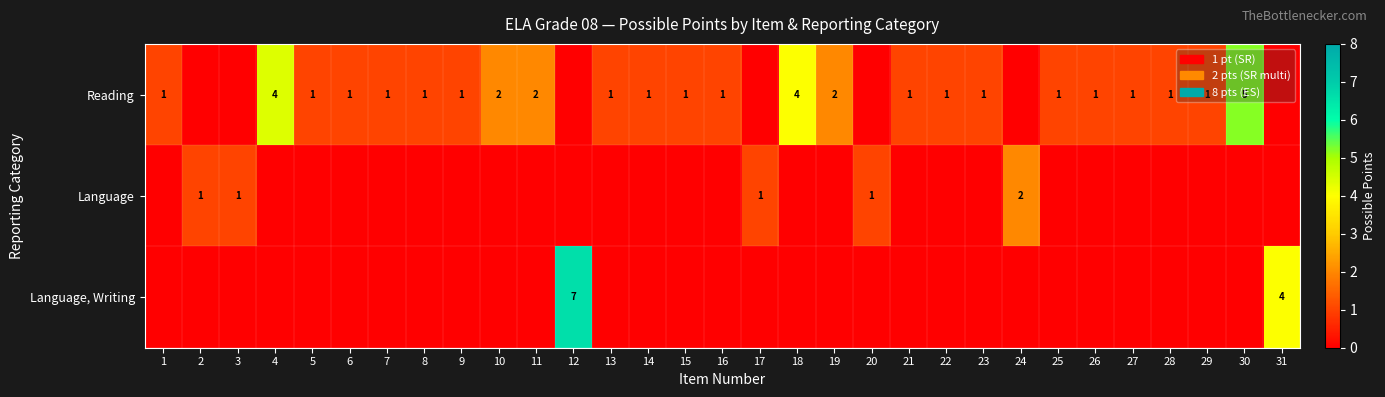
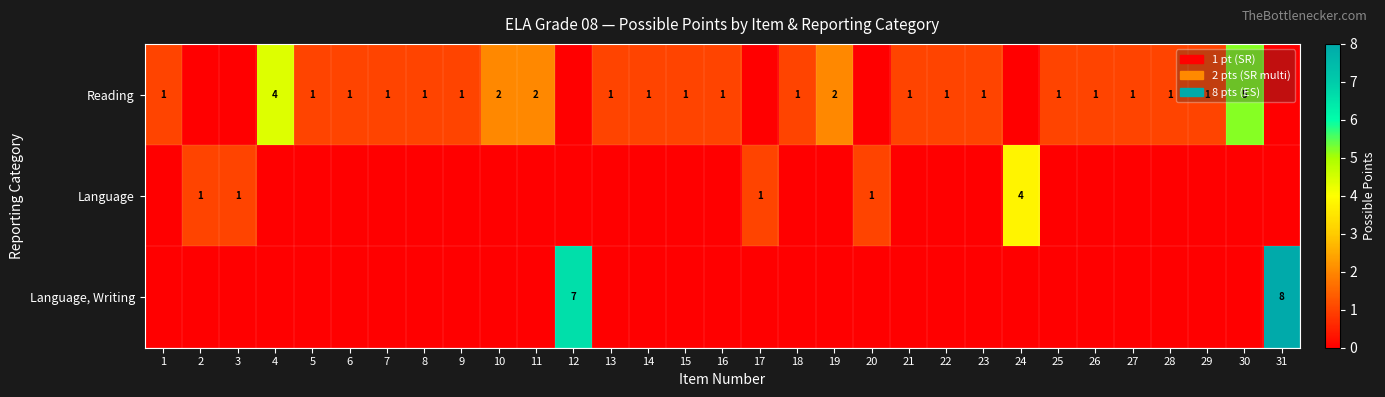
Reading, 18: 4 -> 1
Language, 24: 2 -> 4
Language, Writing, 31: 4 -> 8
